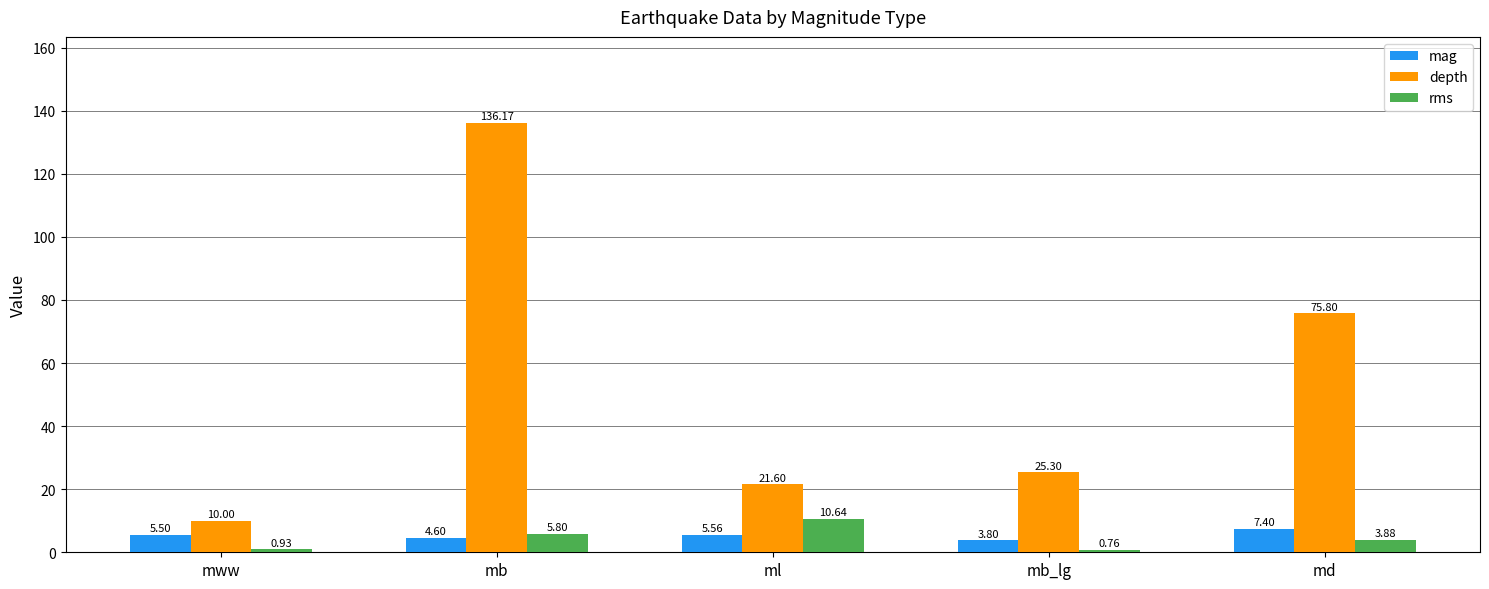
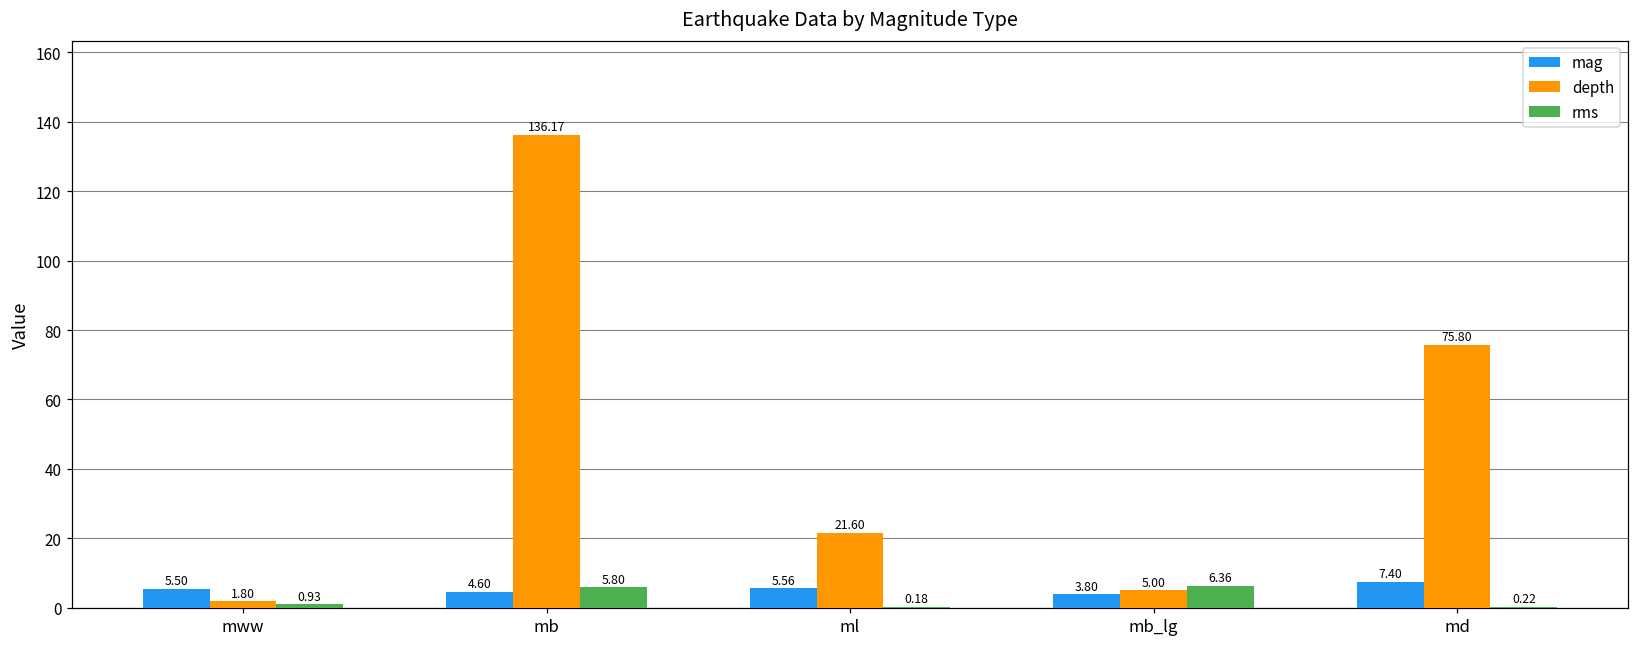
depth, mww: 10.00 -> 1.80
rms, ml: 10.64 -> 0.18
depth, mb_lg: 25.30 -> 5.00
rms, mb_lg: 0.76 -> 6.36
rms, md: 3.88 -> 0.22
